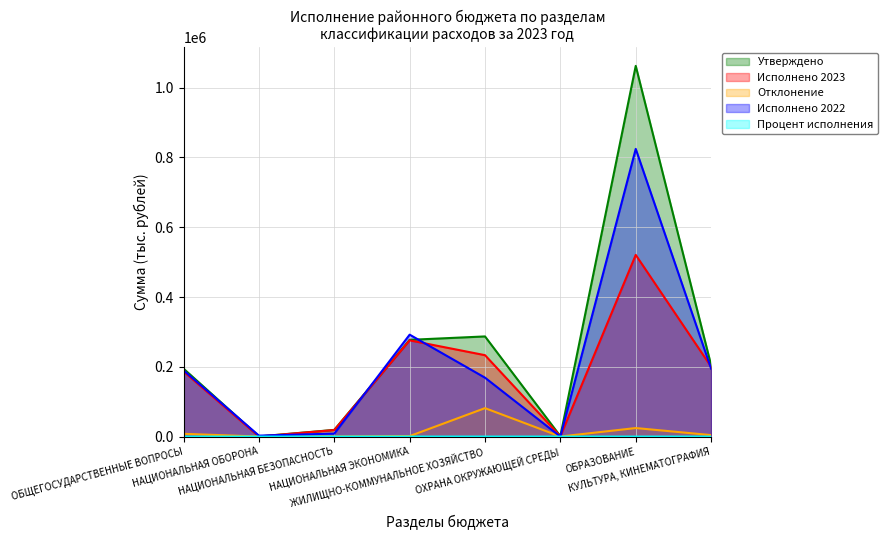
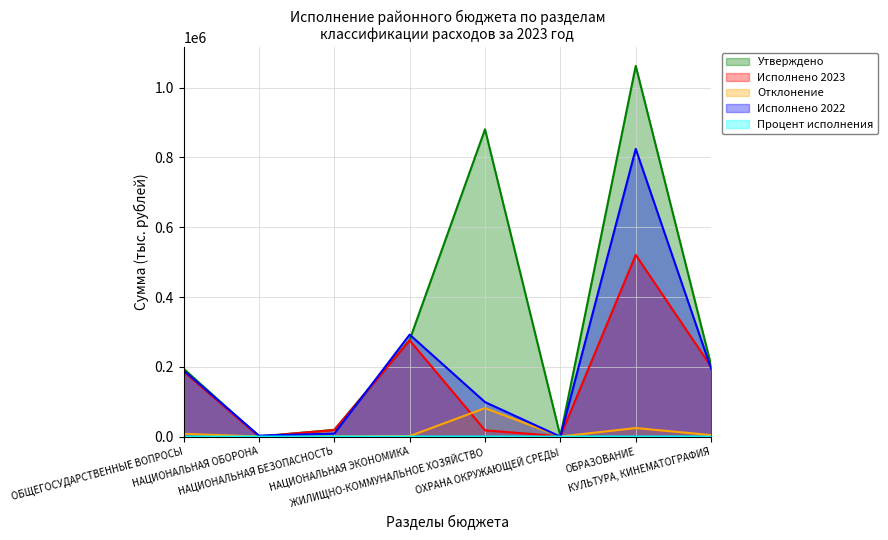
Утверждено, ЖИЛИЩНО-КОММУНАЛЬНОЕ ХОЗЯЙСТВО: 290000 -> 880000
Исполнено 2023, ЖИЛИЩНО-КОММУНАЛЬНОЕ ХОЗЯЙСТВО: 230000 -> 20000
Исполнено 2022, ЖИЛИЩНО-КОММУНАЛЬНОЕ ХОЗЯЙСТВО: 170000 -> 100000
